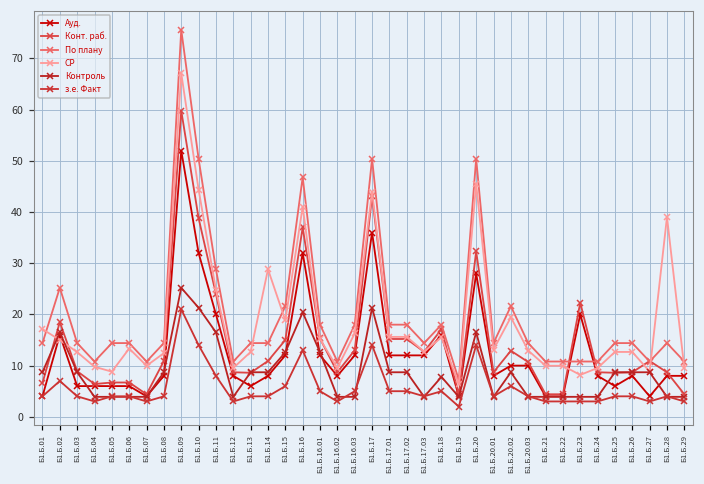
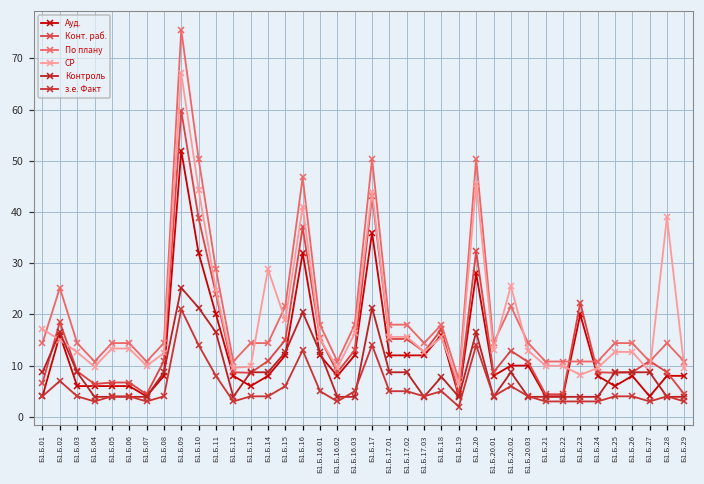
СР, Б1.Б.05: 9 -> 13
СР, Б1.Б.13: 13 -> 10
СР, Б1.Б.20.02: 19 -> 26
